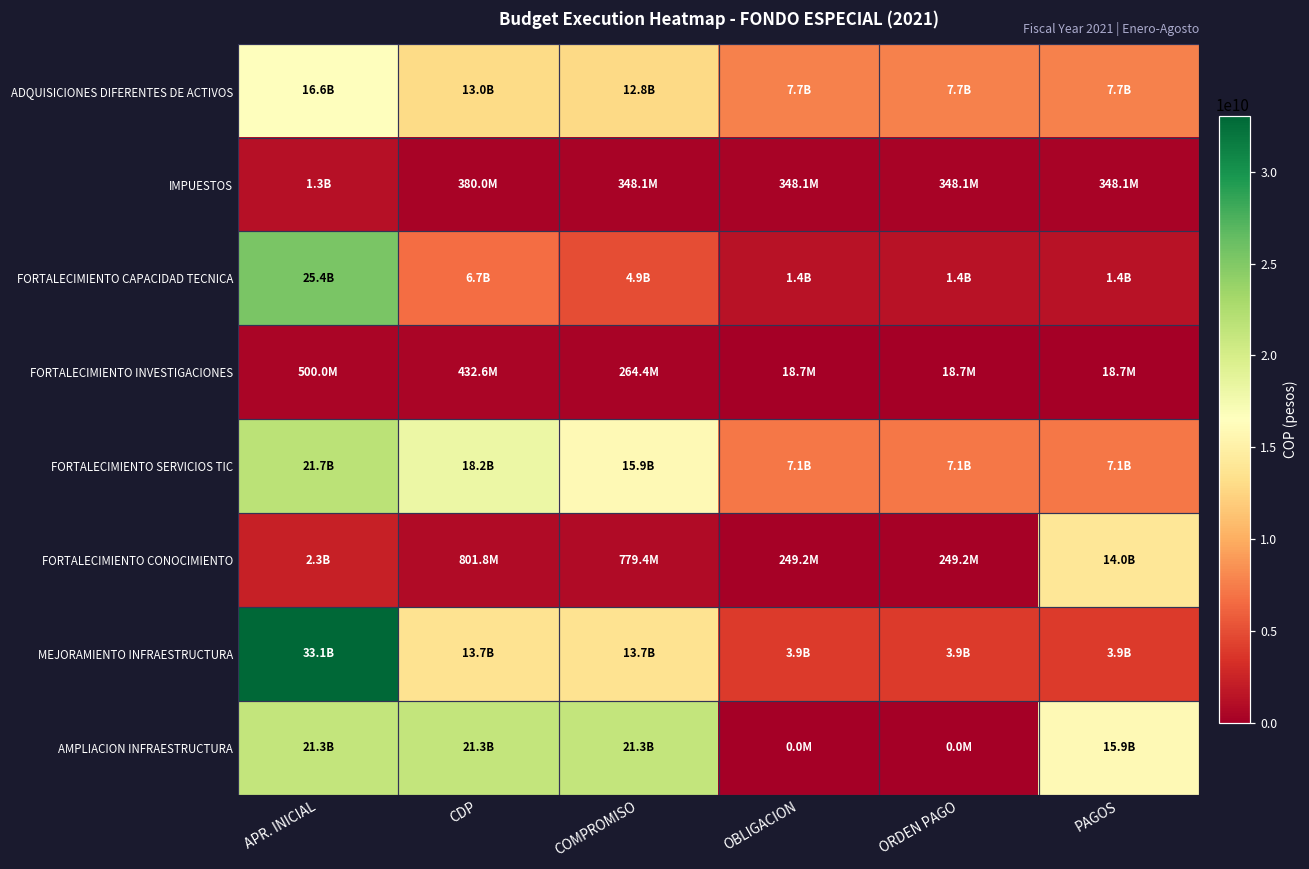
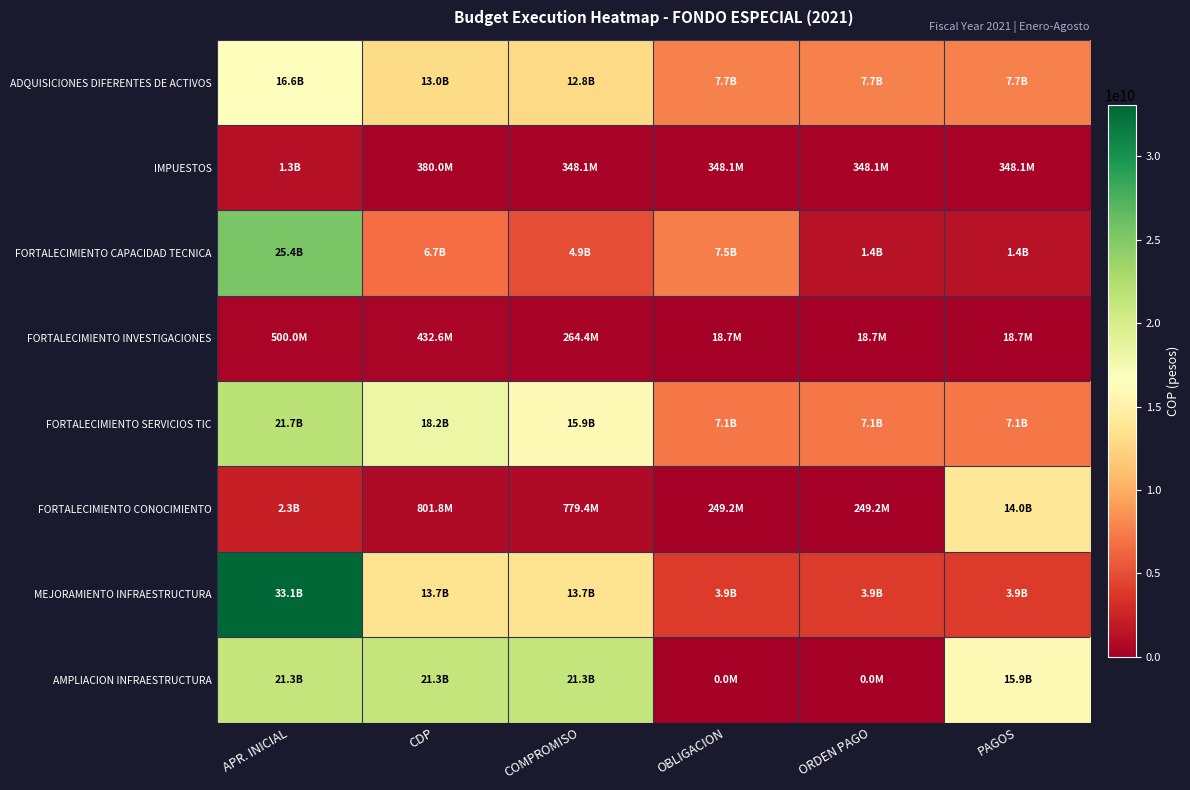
FORTALECIMIENTO CAPACIDAD TECNICA, OBLIGACION: 1.4B -> 7.5B
